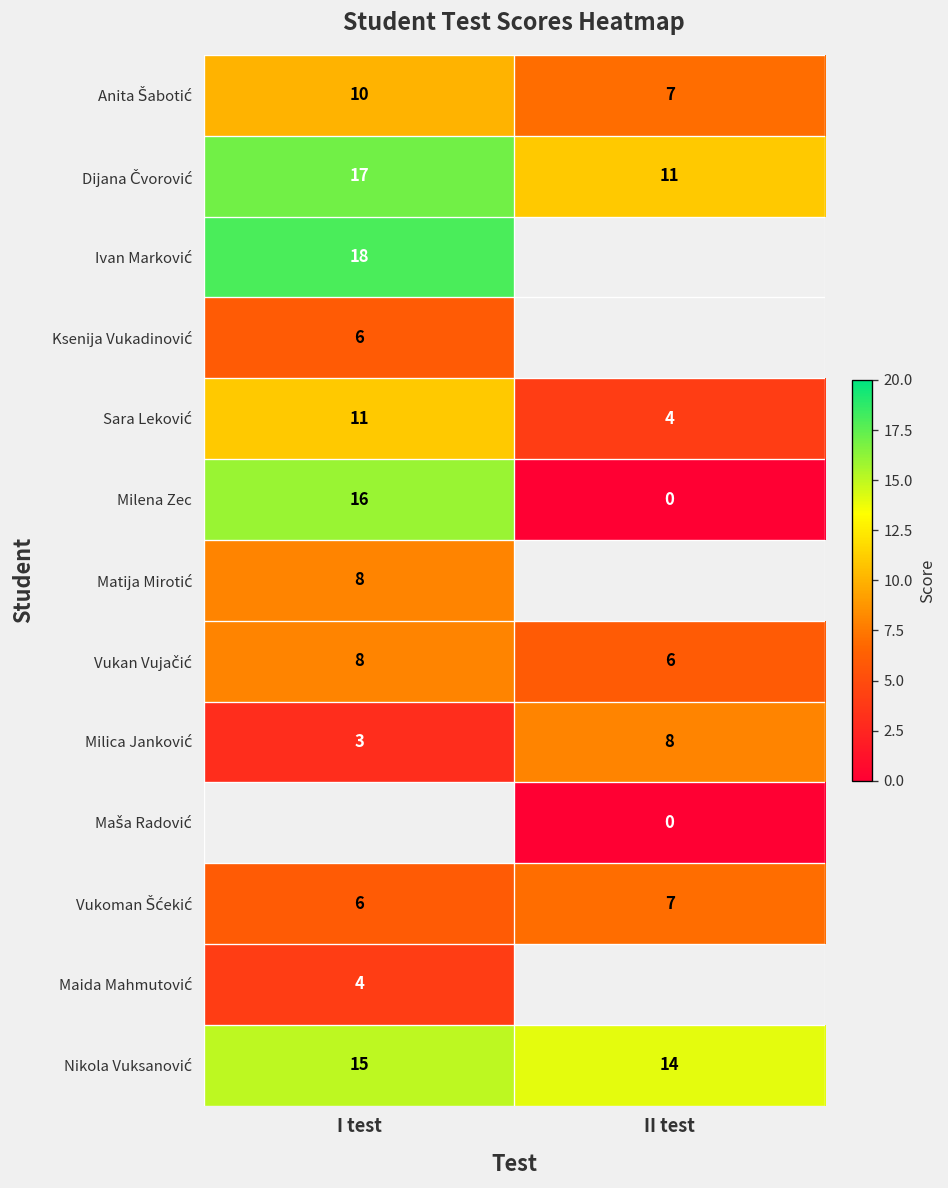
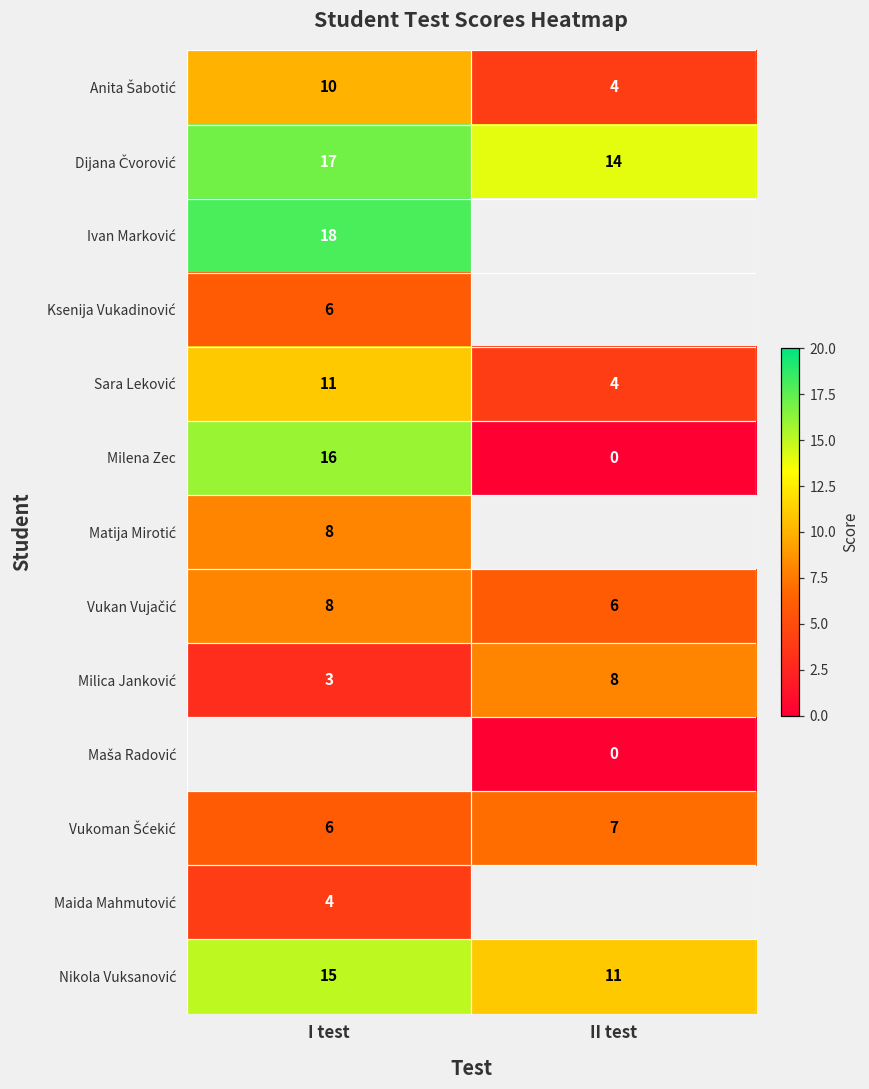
Anita Šabotić, II test: 7 -> 4
Dijana Čvorović, II test: 11 -> 14
Nikola Vuksanović, II test: 14 -> 11
